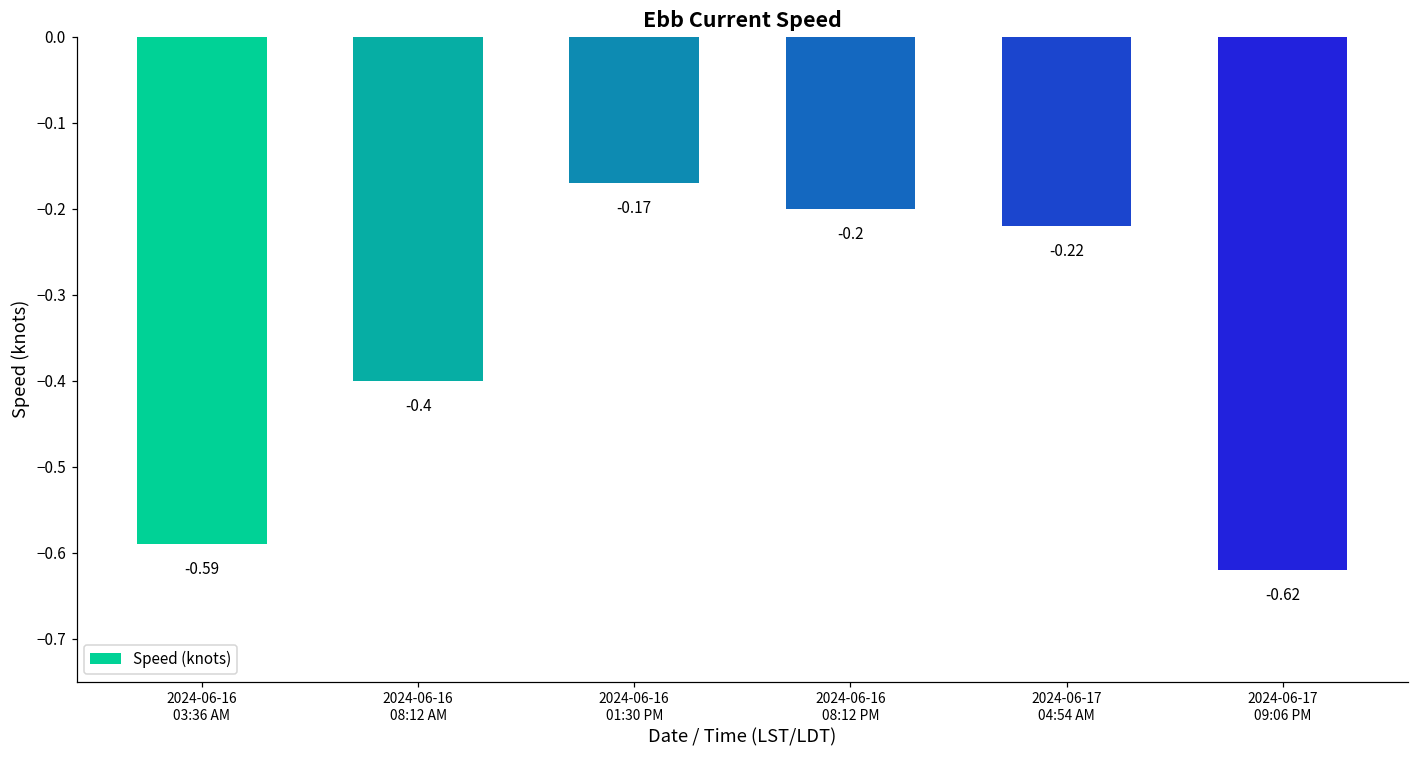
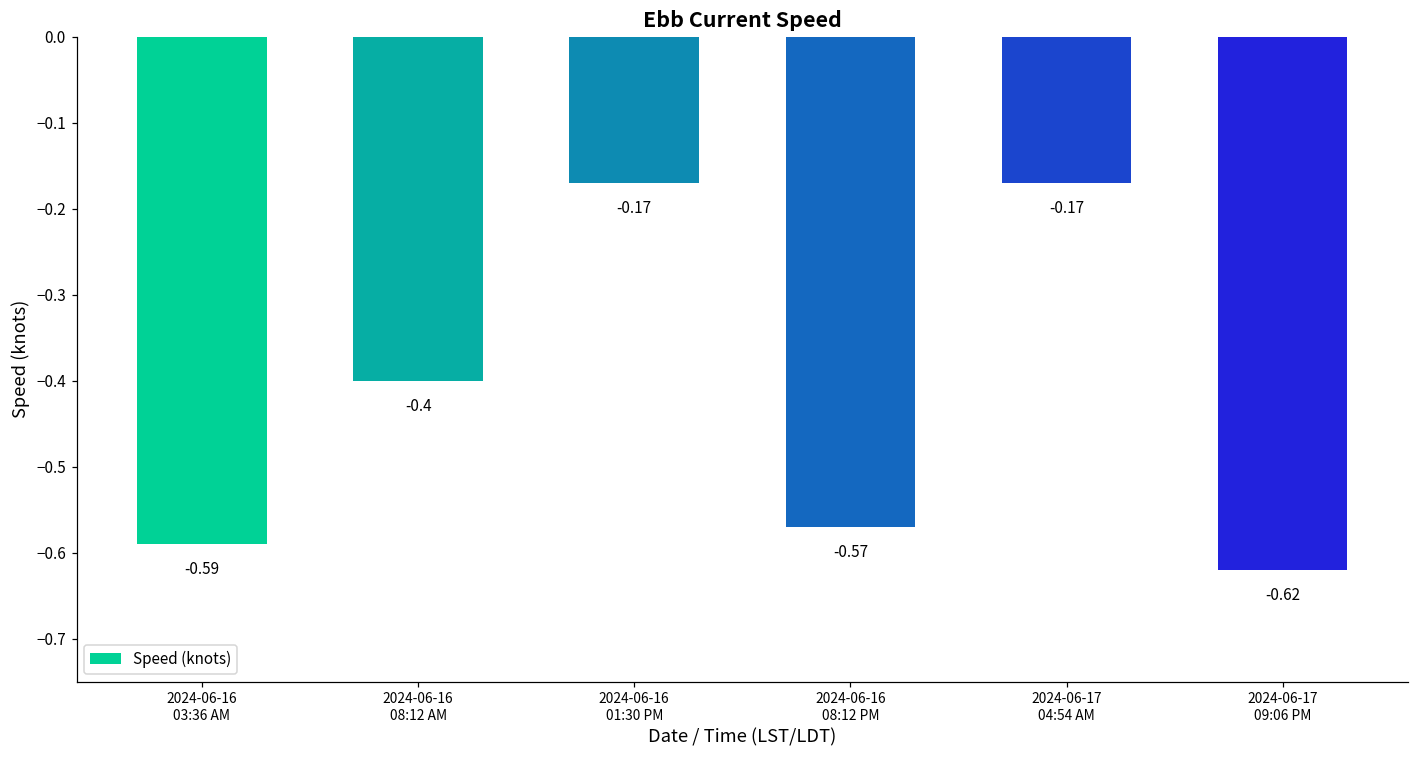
2024-06-16 08:12 PM: -0.2 -> -0.57
2024-06-17 04:54 AM: -0.22 -> -0.17
